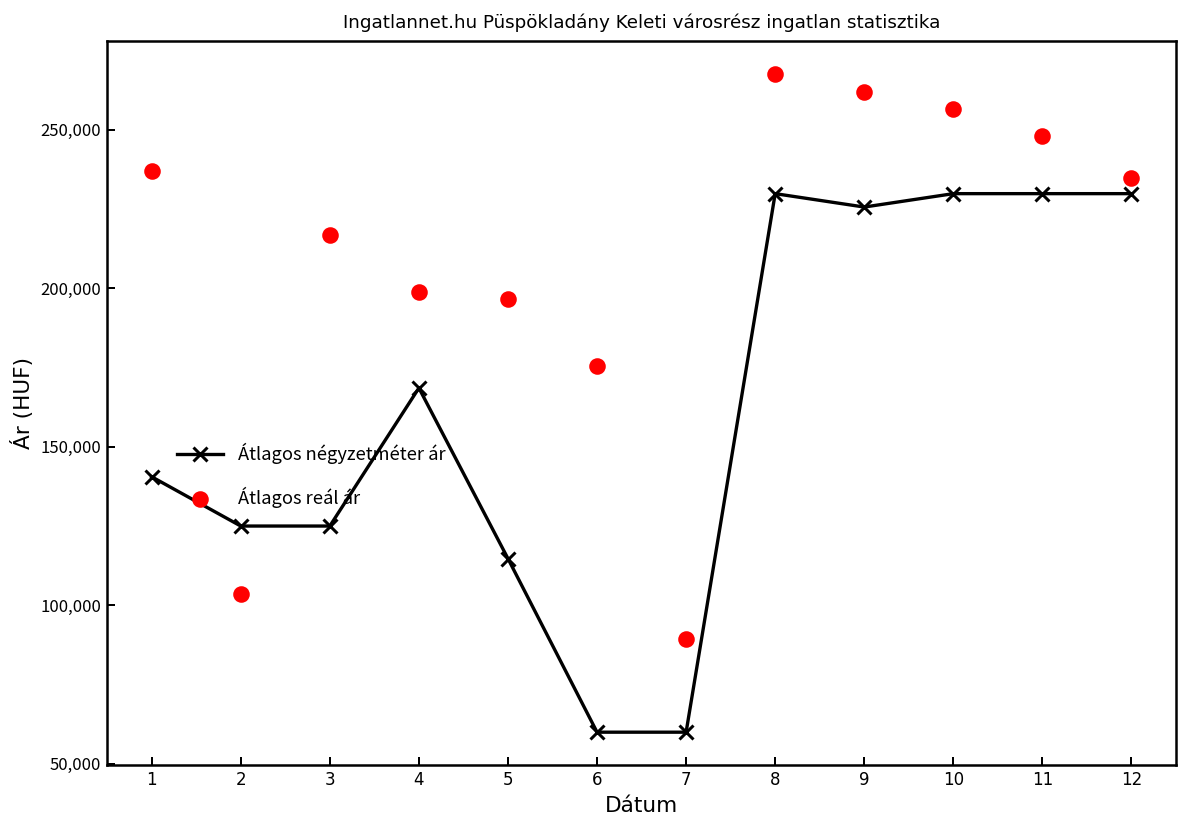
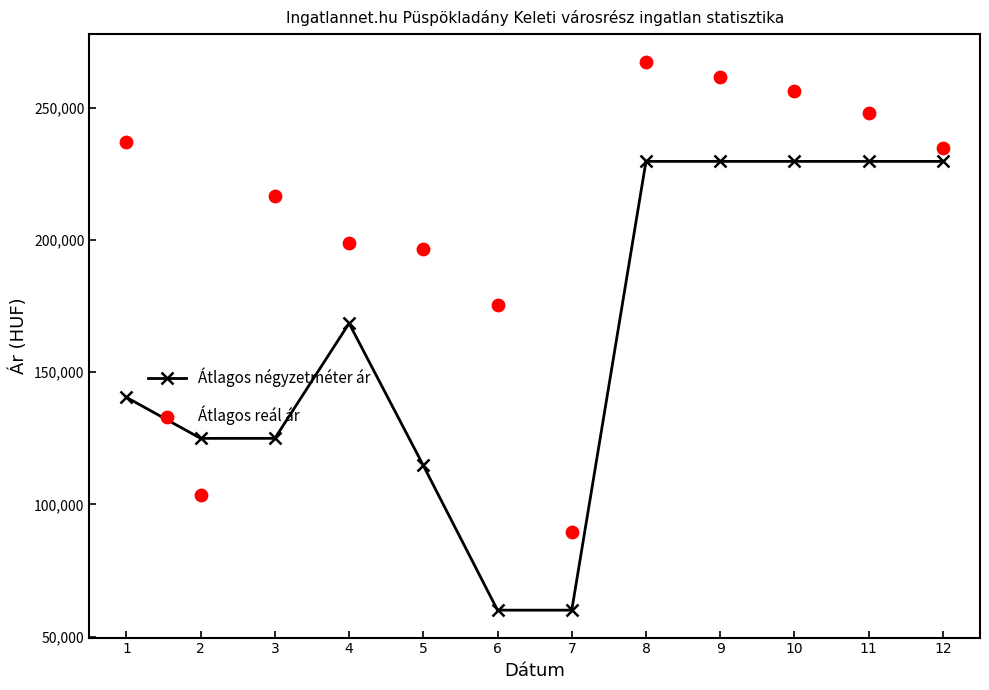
Átlagos négyzetméter ár, 9: 226,000 -> 230,000
